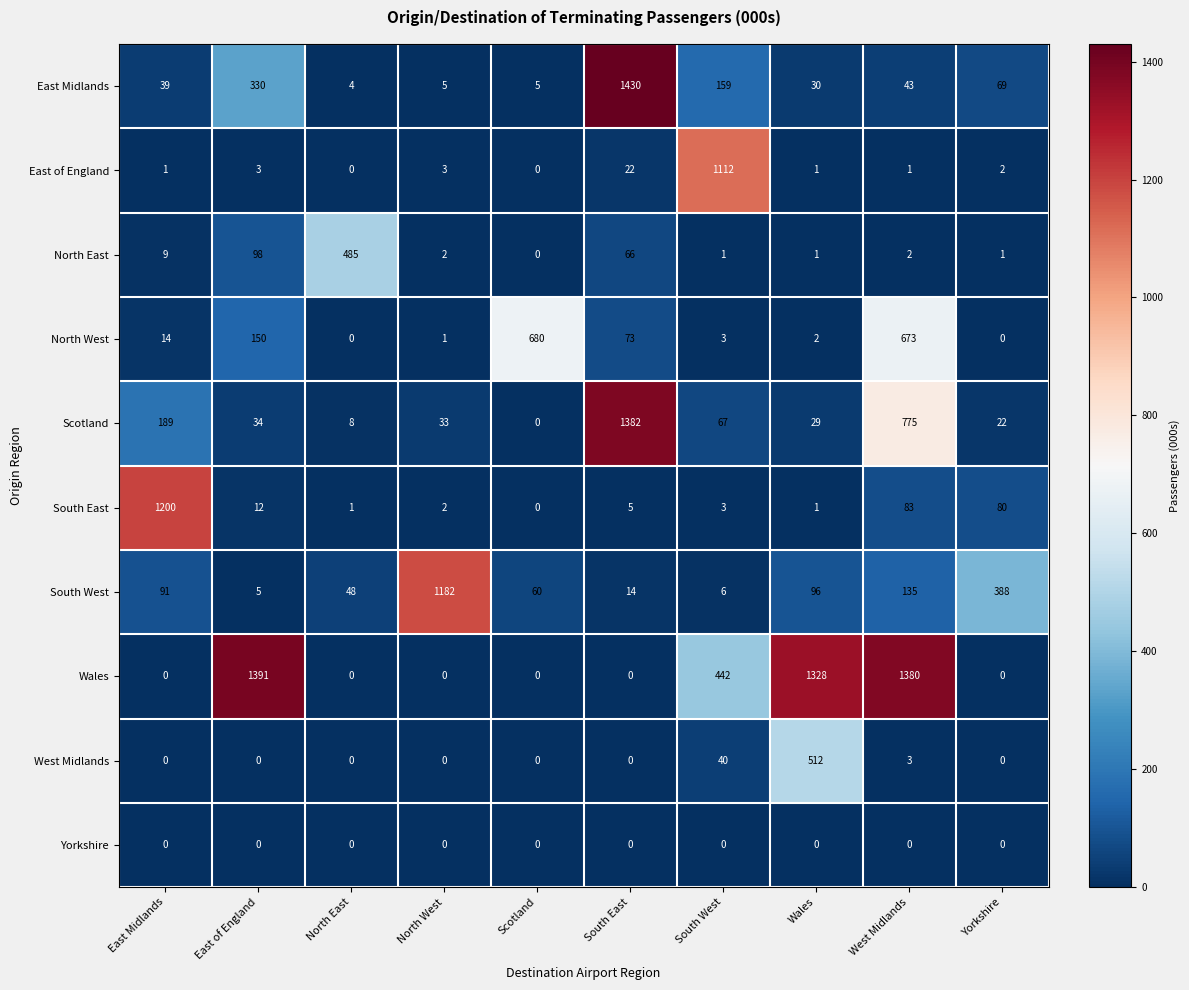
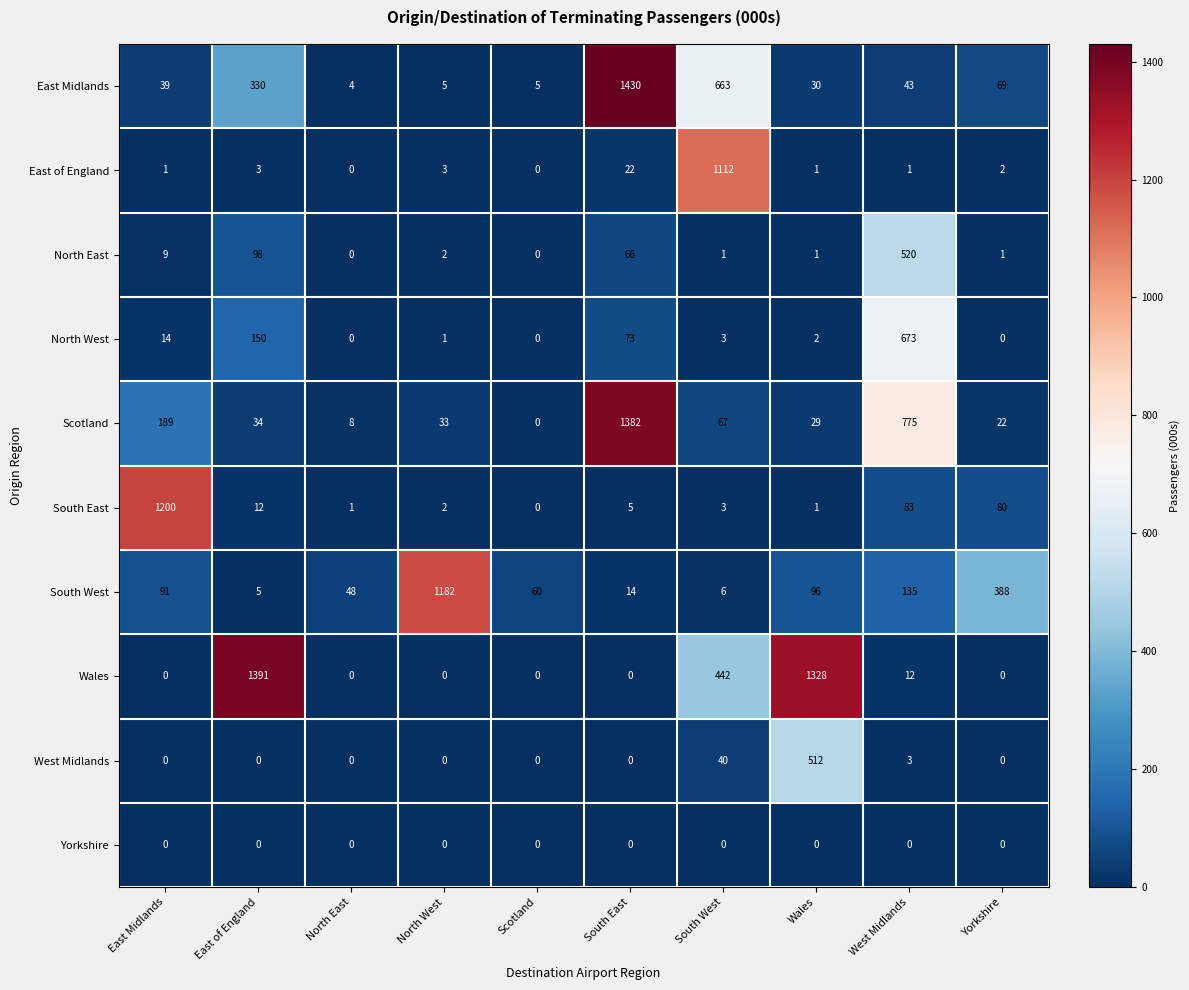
East Midlands, South West: 159 -> 663
North East, North East: 485 -> 0
North East, West Midlands: 2 -> 520
North West, Scotland: 680 -> 0
Wales, West Midlands: 1380 -> 12
